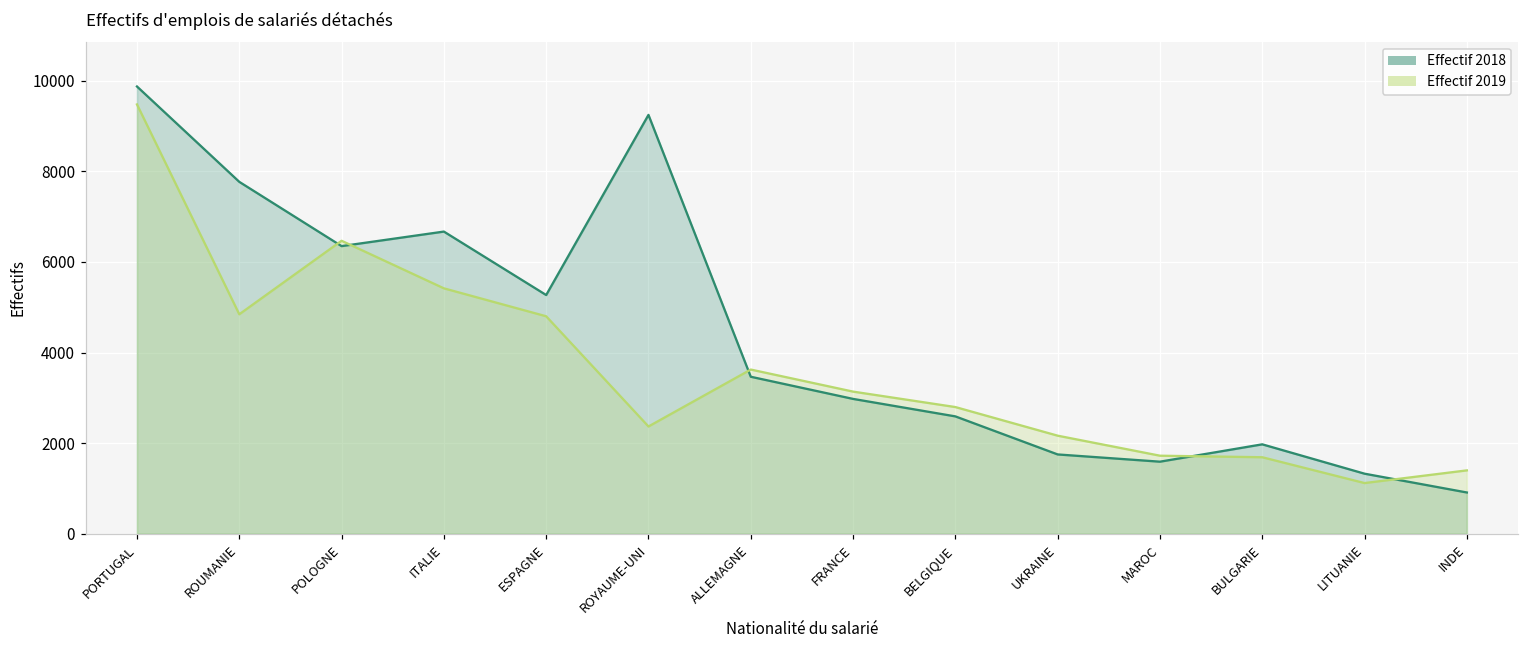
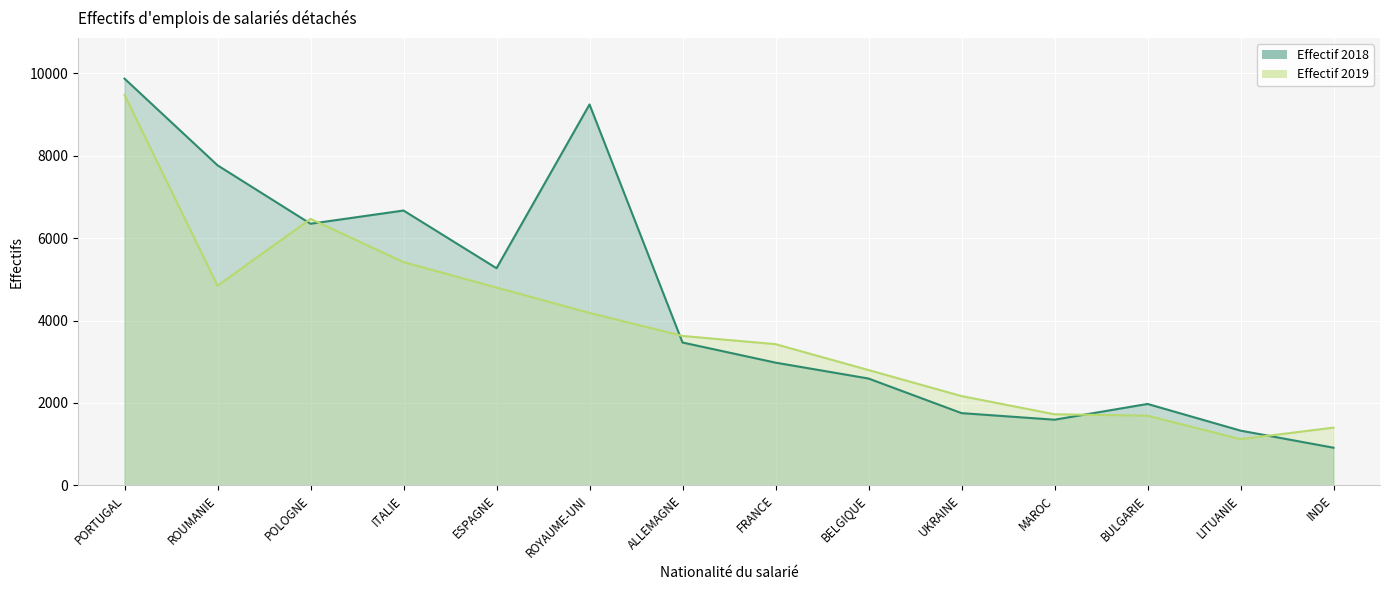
Effectif 2019, ROYAUME-UNI: 2400 -> 4200
Effectif 2019, FRANCE: 3100 -> 3400
